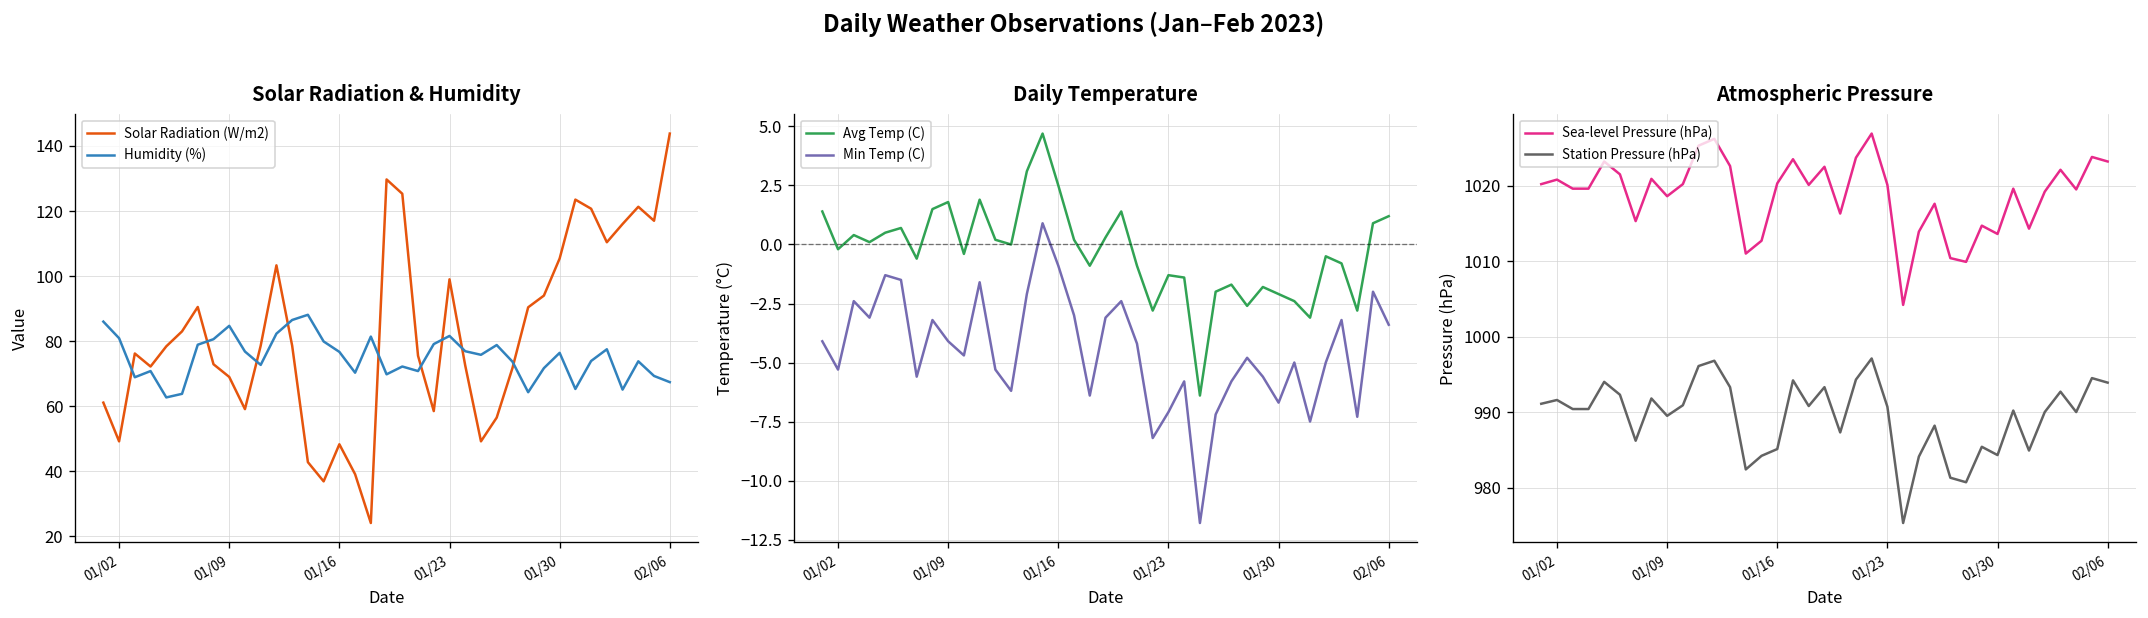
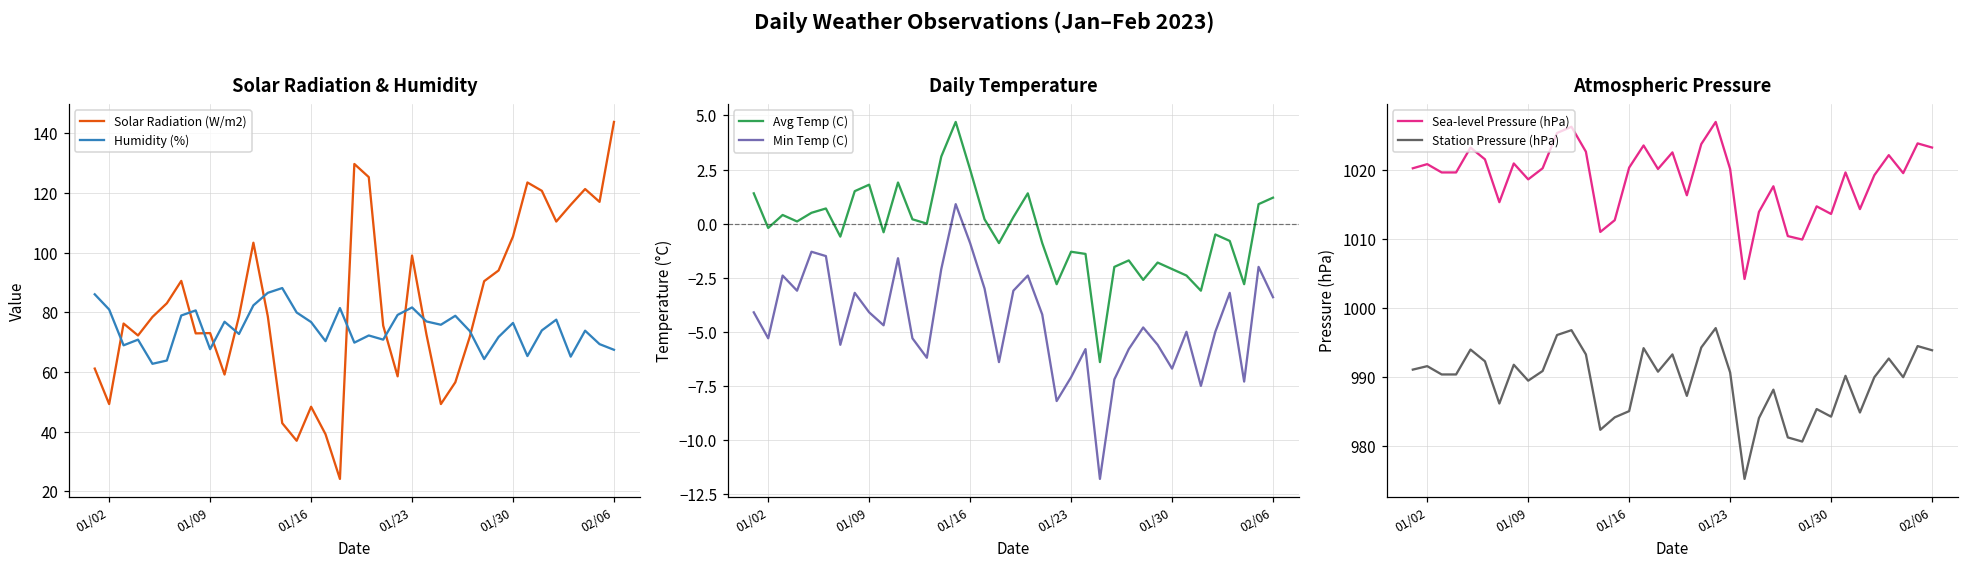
Solar Radiation & Humidity, Solar Radiation (W/m2), 01/09: 69 -> 73
Solar Radiation & Humidity, Humidity (%), 01/09: 85 -> 68
